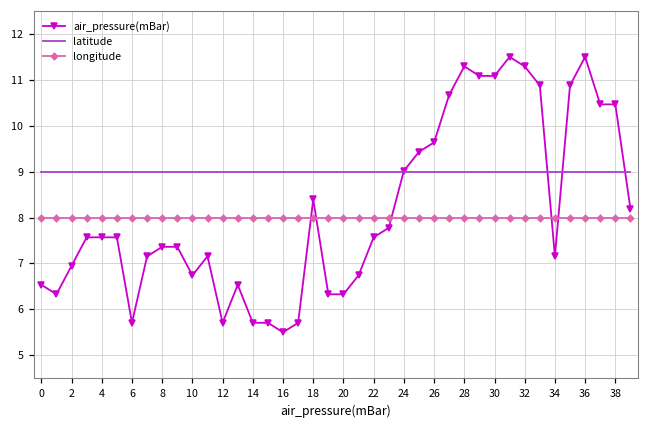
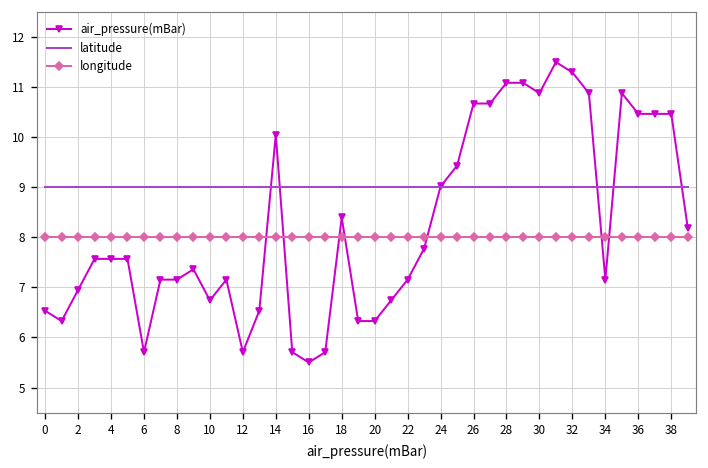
air_pressure(mBar), 8: 7.4 -> 7.2
air_pressure(mBar), 14: 5.7 -> 10.1
air_pressure(mBar), 22: 7.6 -> 7.2
air_pressure(mBar), 26: 9.6 -> 10.7
air_pressure(mBar), 28: 11.3 -> 11.1
air_pressure(mBar), 30: 11.1 -> 10.9
air_pressure(mBar), 36: 11.5 -> 10.5
